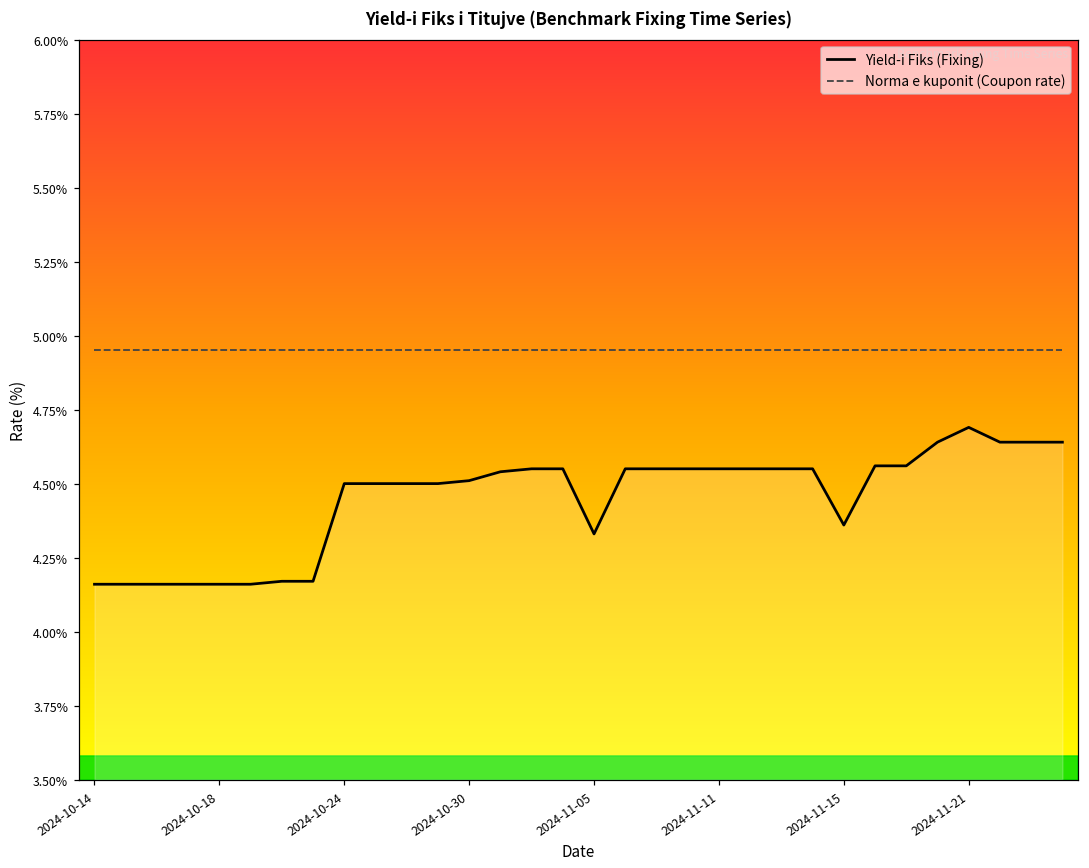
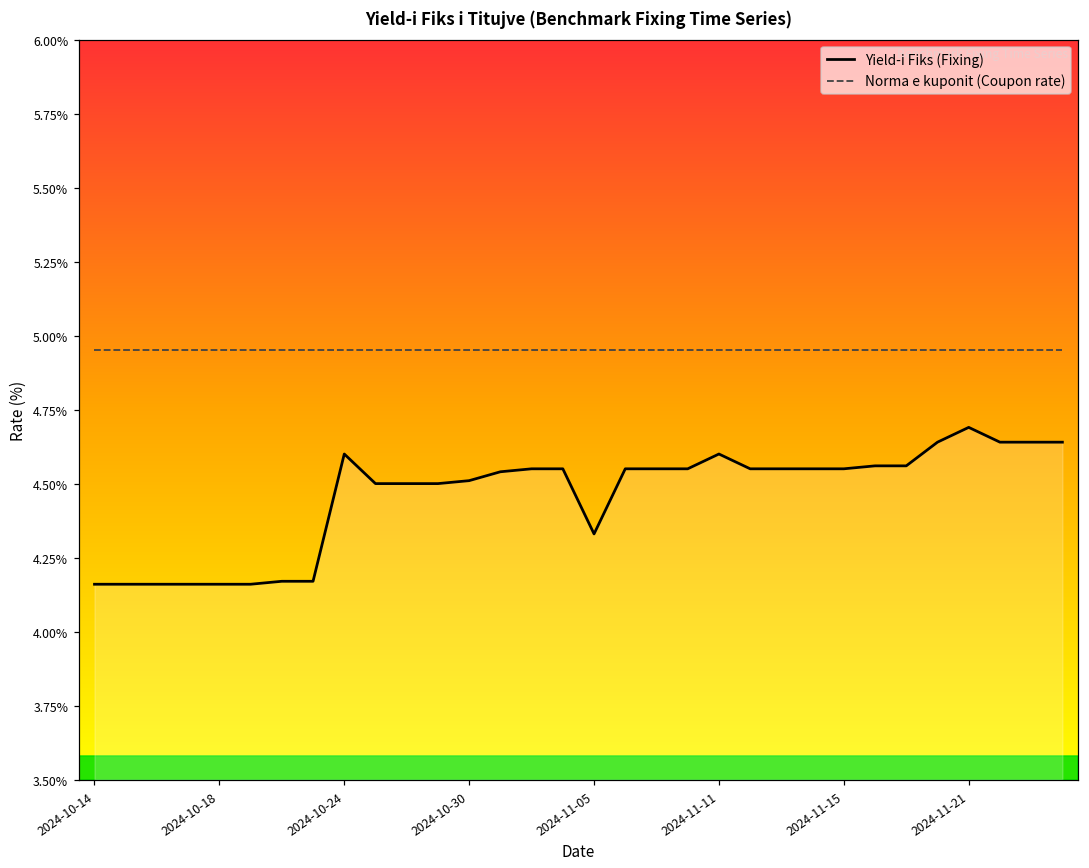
Yield-i Fiks (Fixing), 2024-10-24: 4.5% -> 4.6%
Yield-i Fiks (Fixing), 2024-11-11: 4.55% -> 4.60%
Yield-i Fiks (Fixing), 2024-11-15: 4.36% -> 4.55%
